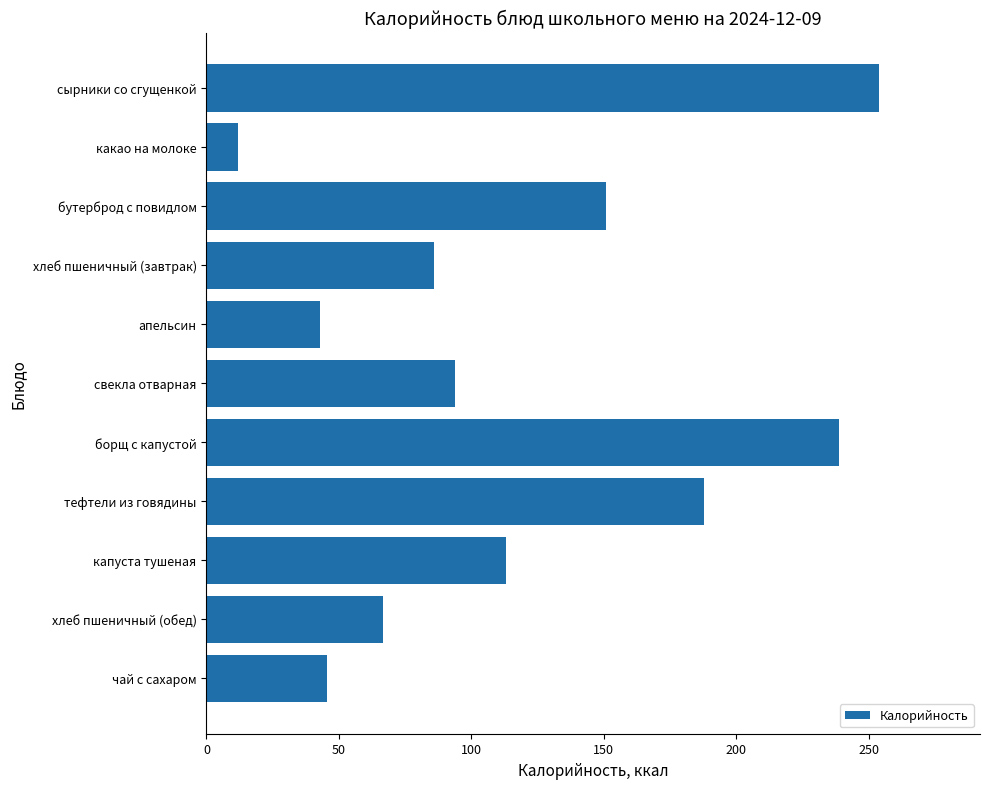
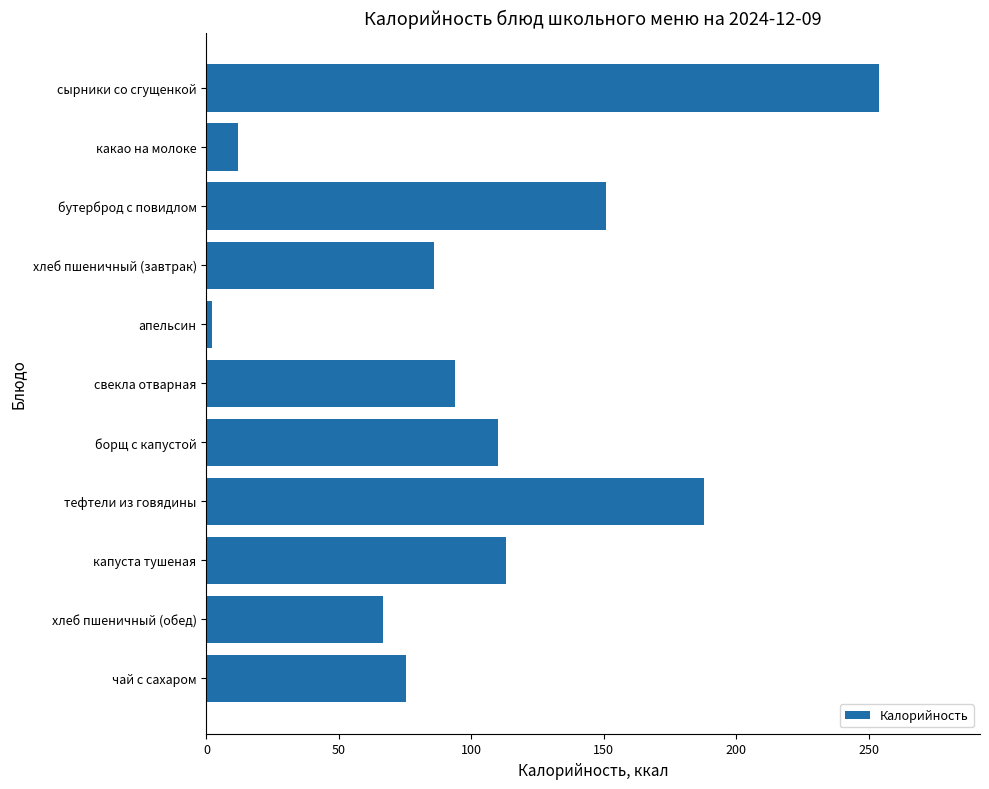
апельсин: 43 -> 2
борщ с капустой: 239 -> 110
чай с сахаром: 46 -> 75
